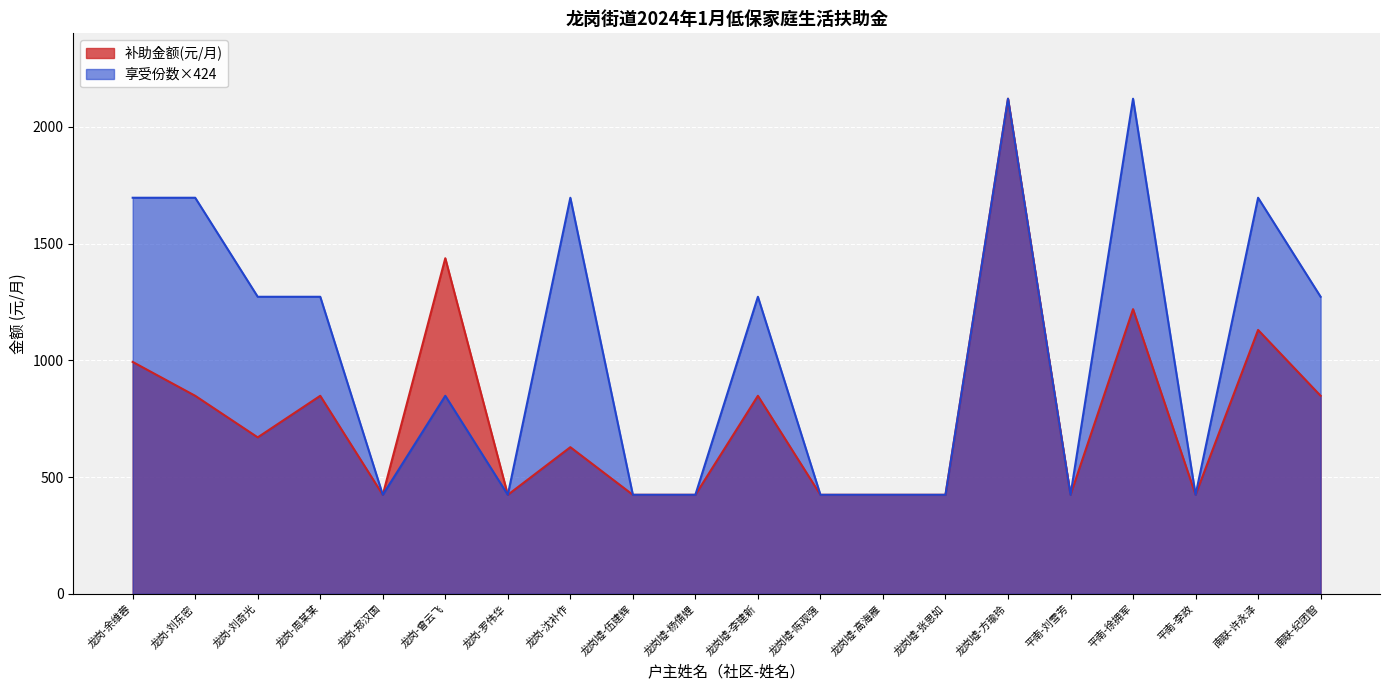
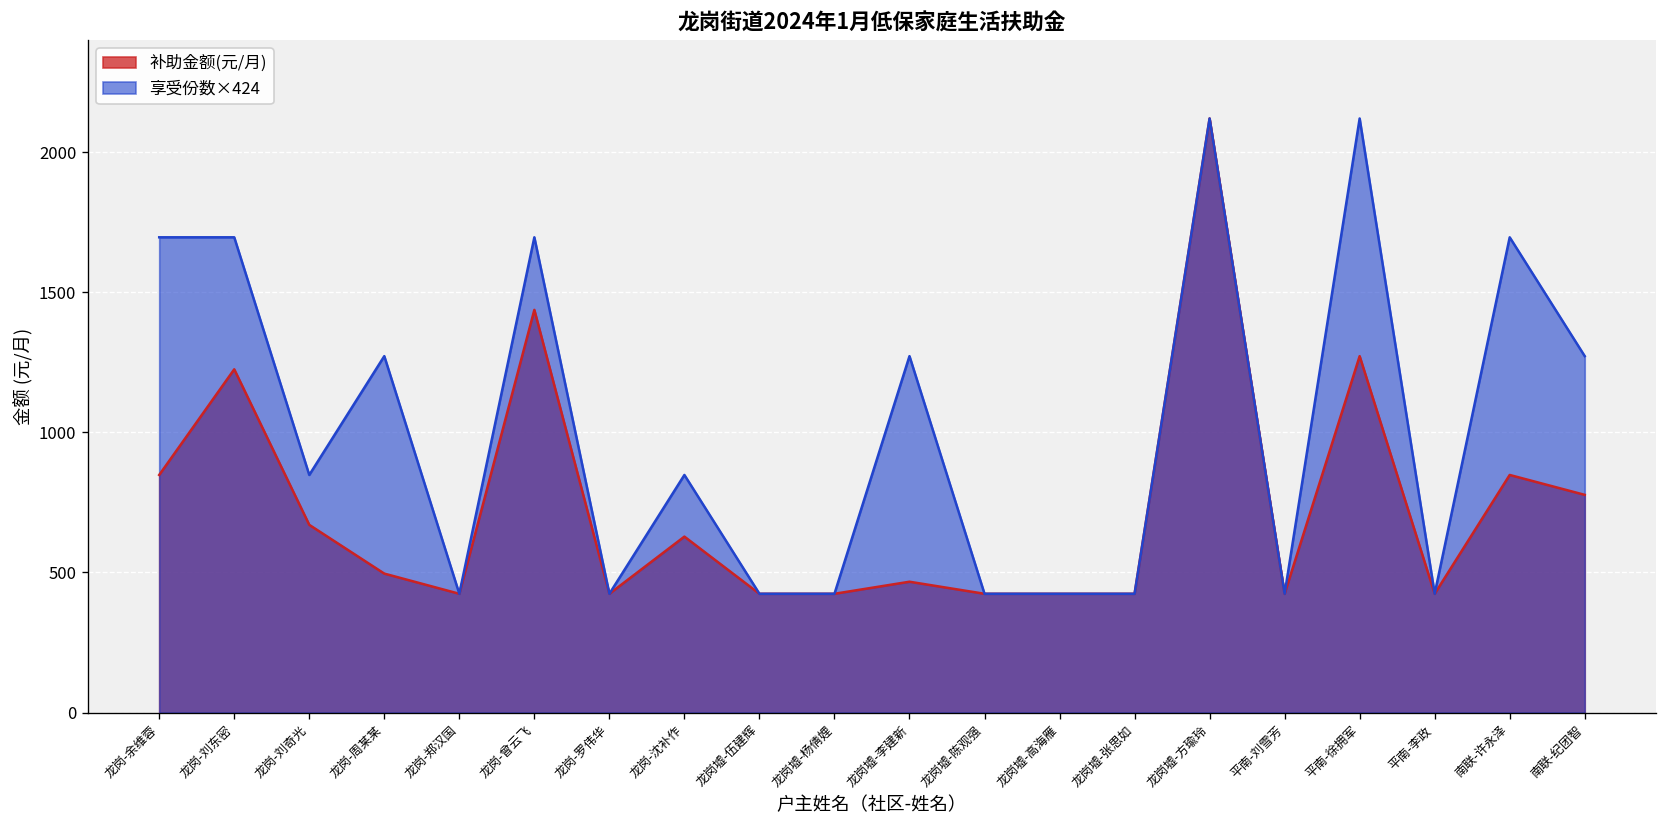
补助金额(元/月), 龙岗-余维蓉: 990 -> 850
补助金额(元/月), 龙岗-刘东密: 850 -> 1230
享受份数×424, 龙岗-刘奇光: 1270 -> 850
补助金额(元/月), 龙岗-周某某: 850 -> 500
享受份数×424, 龙岗-曾云飞: 850 -> 1700
享受份数×424, 龙岗-沈补作: 1700 -> 850
补助金额(元/月), 龙岗墟-李建新: 850 -> 470
补助金额(元/月), 平南-徐拥军: 1220 -> 1270
补助金额(元/月), 南联-许永泽: 1130 -> 850
补助金额(元/月), 南联-纪团智: 850 -> 780
